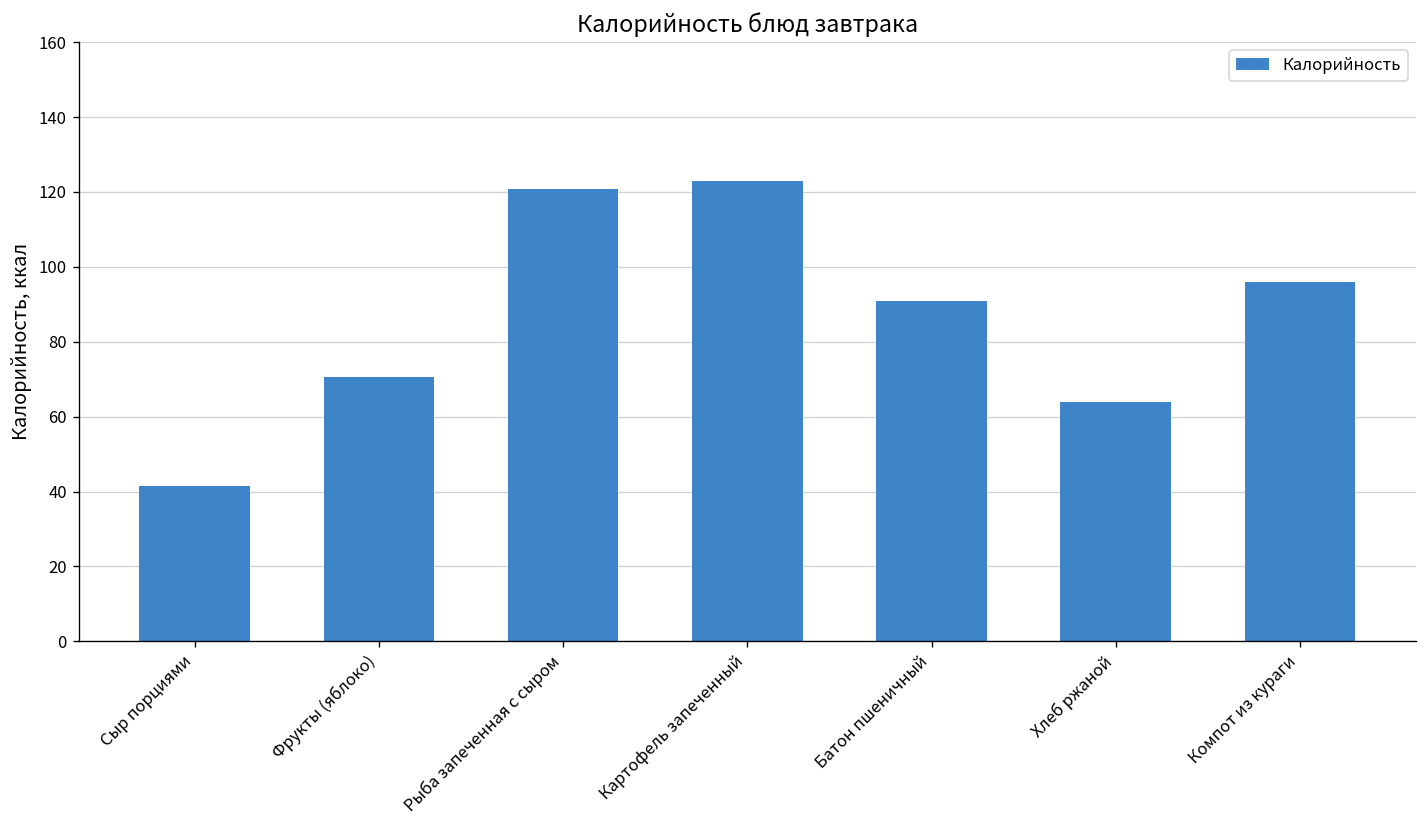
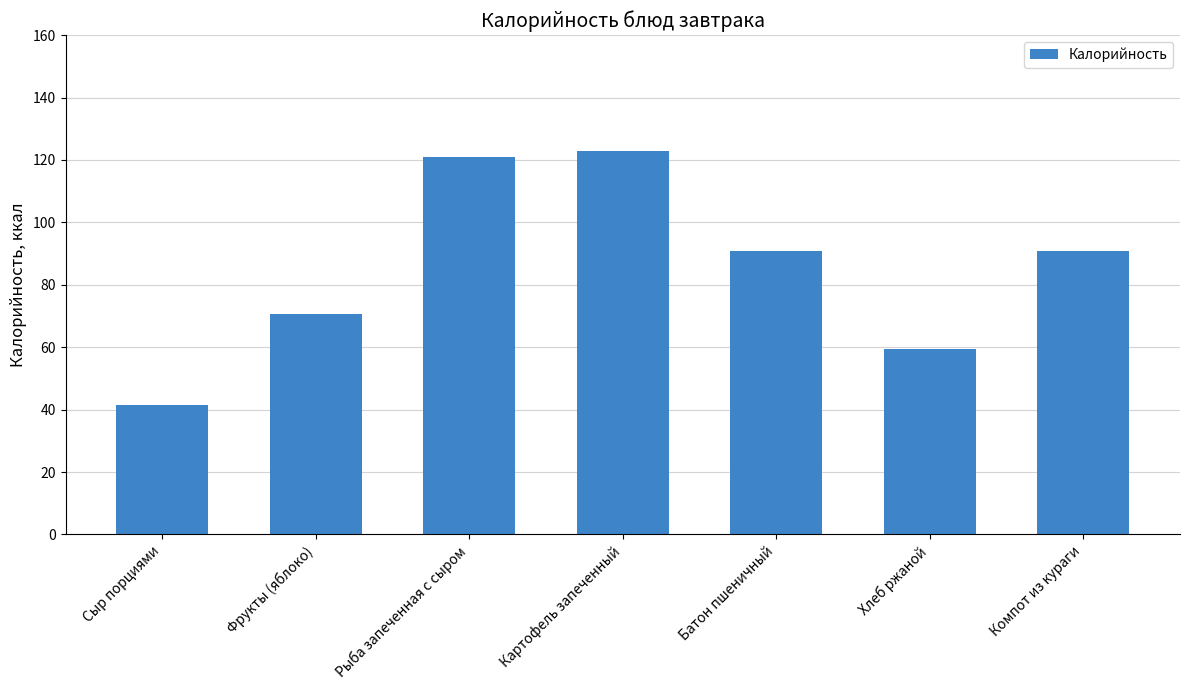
Хлеб ржаной: 64 -> 59
Компот из кураги: 96 -> 91
